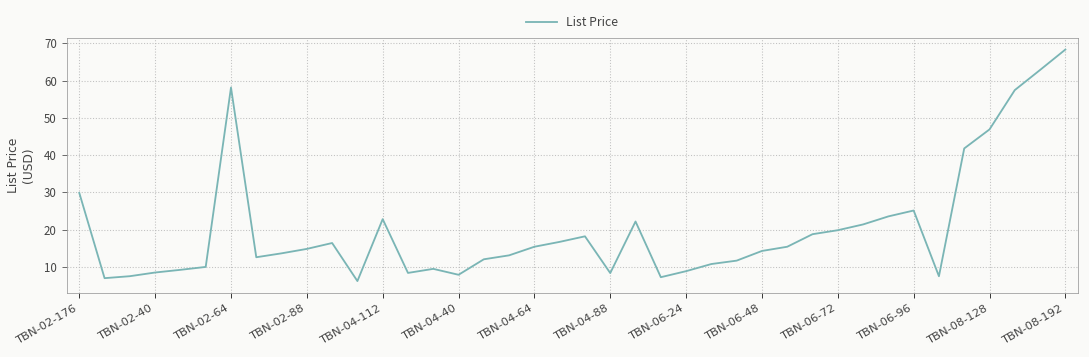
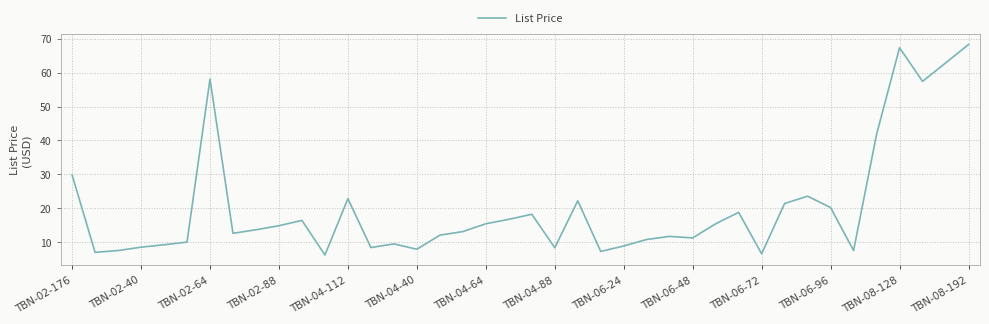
TBN-06-48: 14 -> 11
TBN-06-72: 20 -> 7
TBN-06-96: 25 -> 20
TBN-08-128: 47 -> 67
